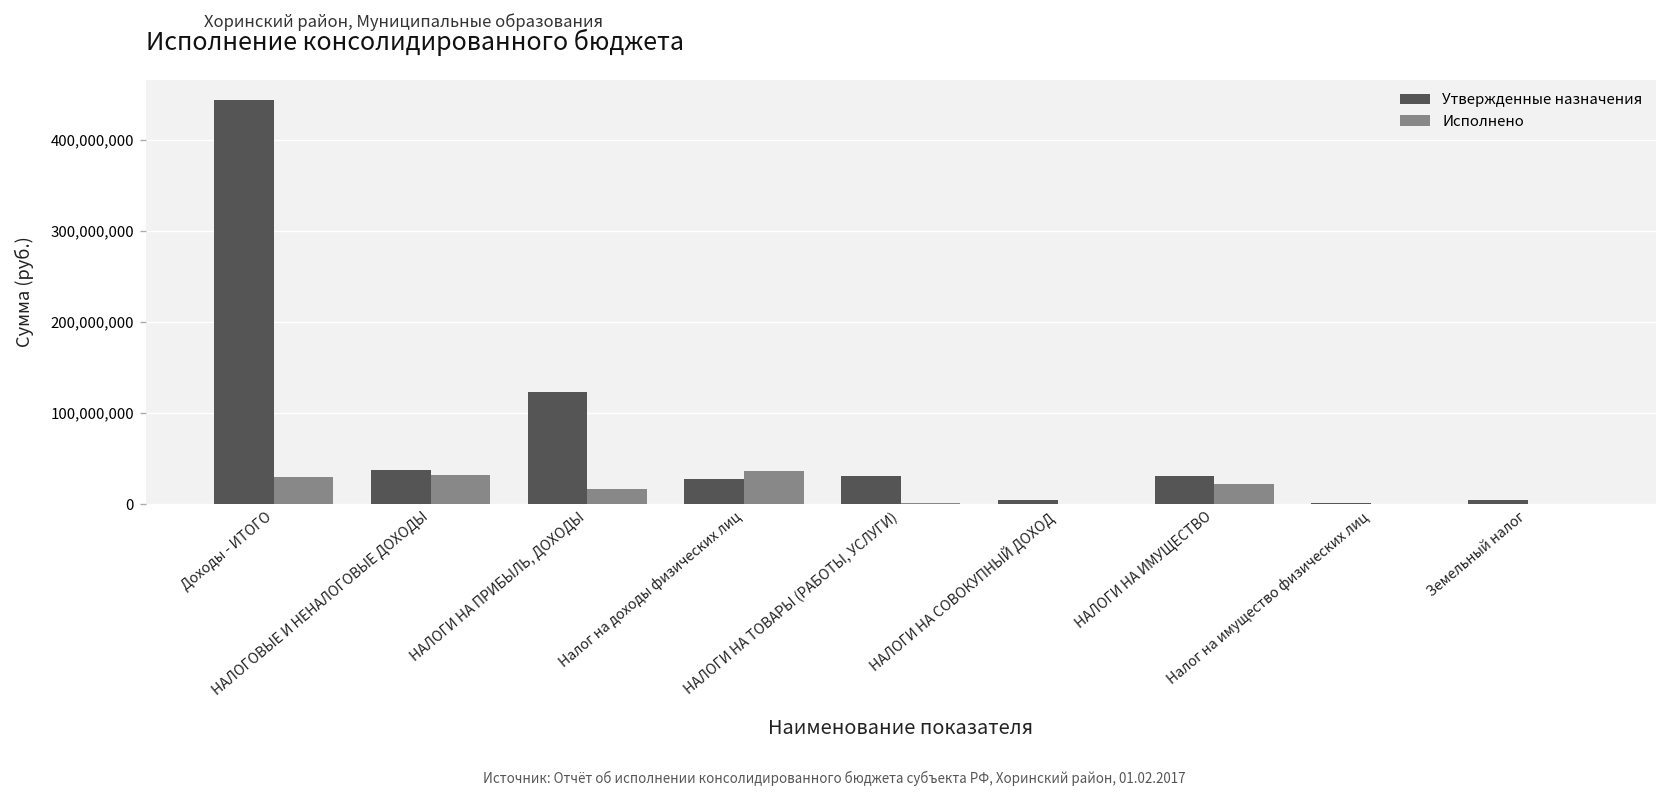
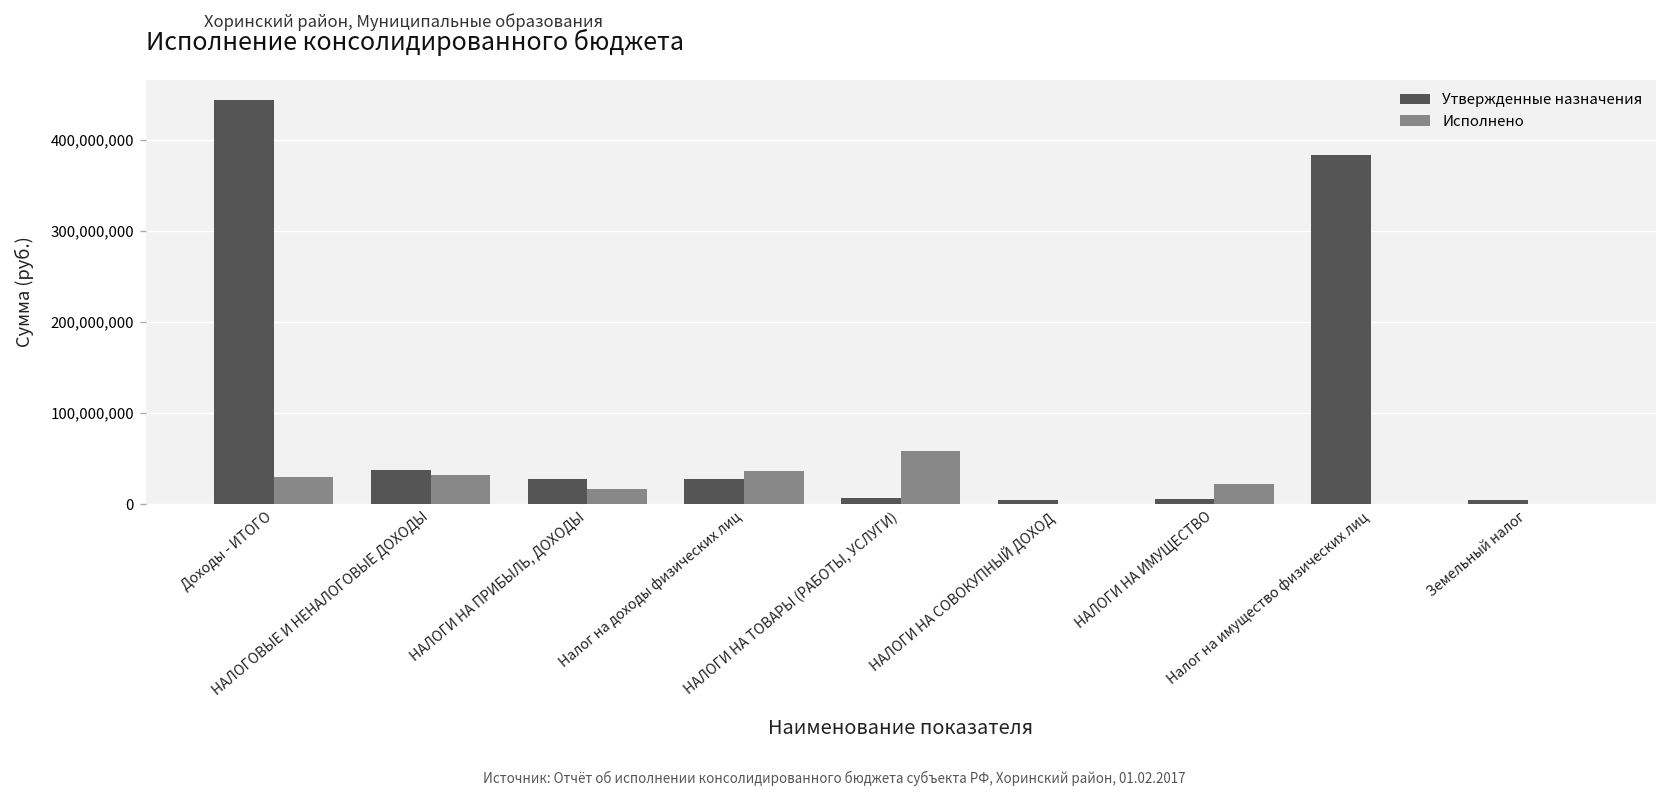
Утвержденные назначения, НАЛОГИ НА ПРИБЫЛЬ, ДОХОДЫ: 120,000,000 -> 30,000,000
Утвержденные назначения, НАЛОГИ НА ТОВАРЫ (РАБОТЫ, УСЛУГИ): 30,000,000 -> 10,000,000
Исполнено, НАЛОГИ НА ТОВАРЫ (РАБОТЫ, УСЛУГИ): 0 -> 60,000,000
Утвержденные назначения, НАЛОГИ НА ИМУЩЕСТВО: 30,000,000 -> 10,000,000
Утвержденные назначения, Налог на имущество физических лиц: 0 -> 380,000,000
